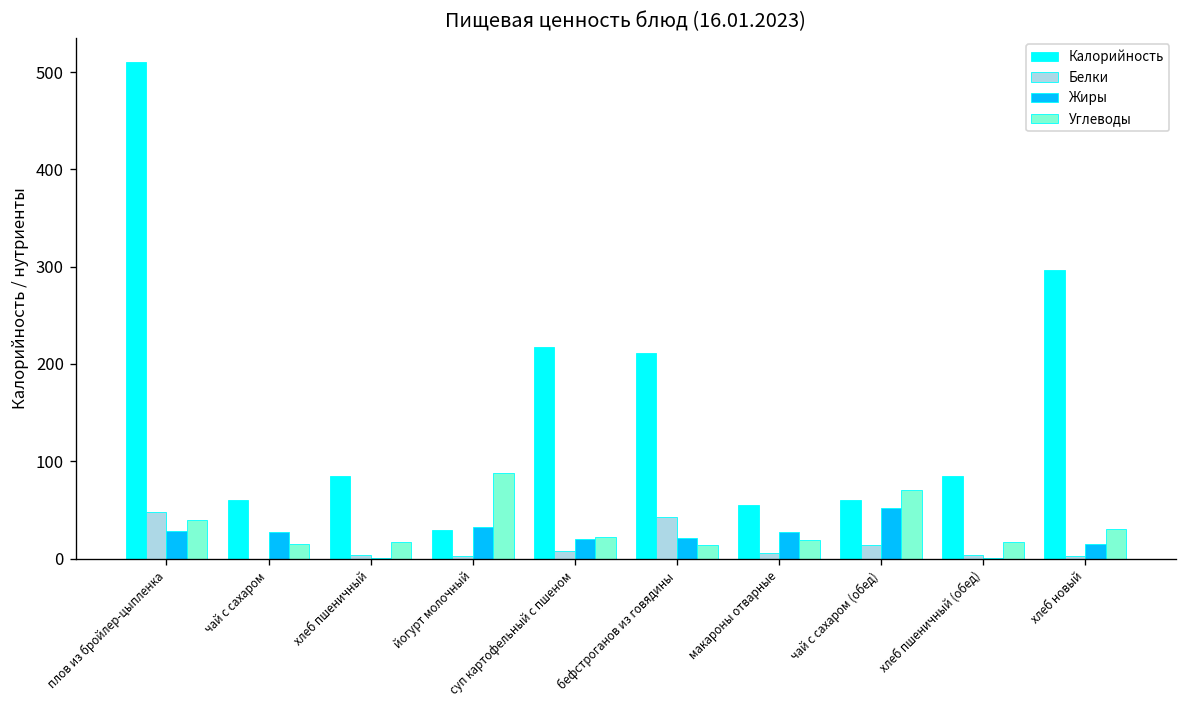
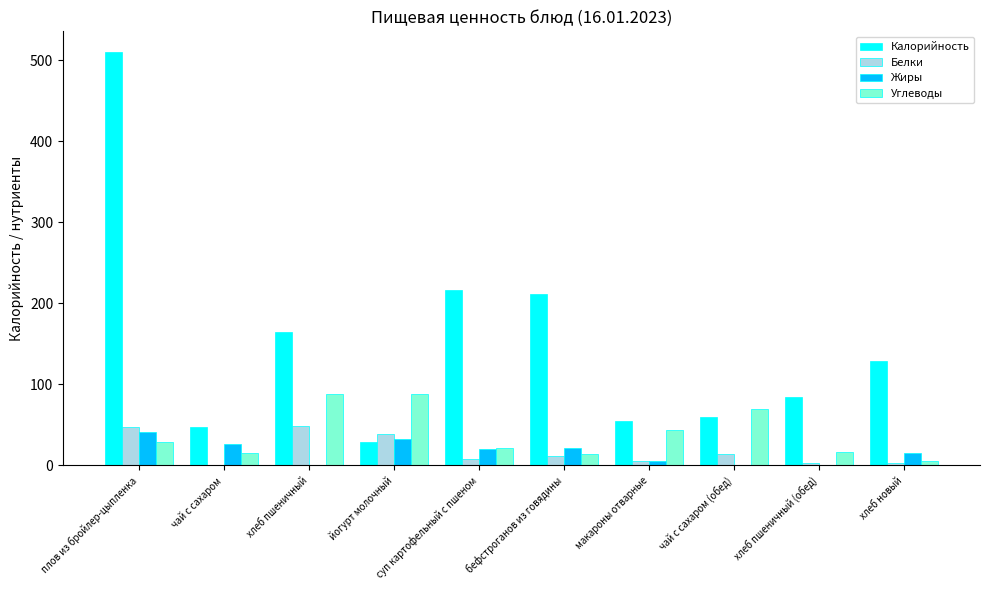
Жиры, плов из бройлер-цыпленка: 30 -> 40
Углеводы, плов из бройлер-цыпленка: 40 -> 30
Калорийность, чай с сахаром: 60 -> 50
Калорийность, хлеб пшеничный: 80 -> 160
Белки, хлеб пшеничный: 0 -> 50
Углеводы, хлеб пшеничный: 20 -> 90
Белки, йогурт молочный: 0 -> 40
Белки, бефстроганов из говядины: 40 -> 10
Жиры, макароны отварные: 30 -> 0
Углеводы, макароны отварные: 20 -> 40
Жиры, чай с сахаром (обед): 50 -> 0
Калорийность, хлеб новый: 300 -> 130
Углеводы, хлеб новый: 30 -> 10
